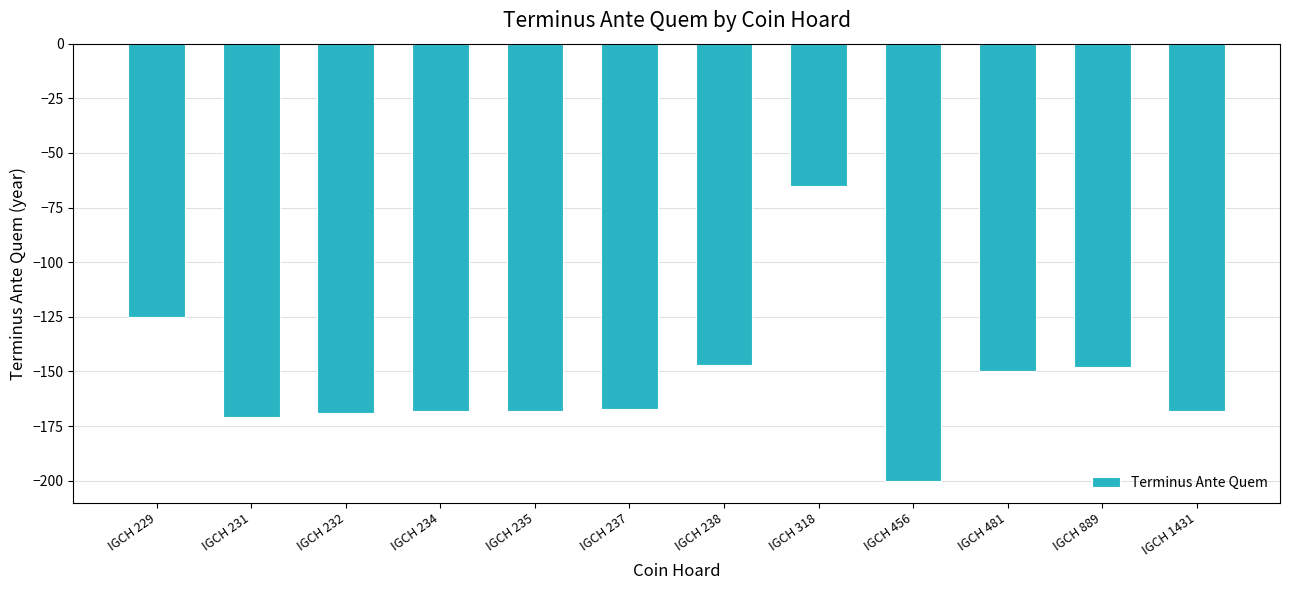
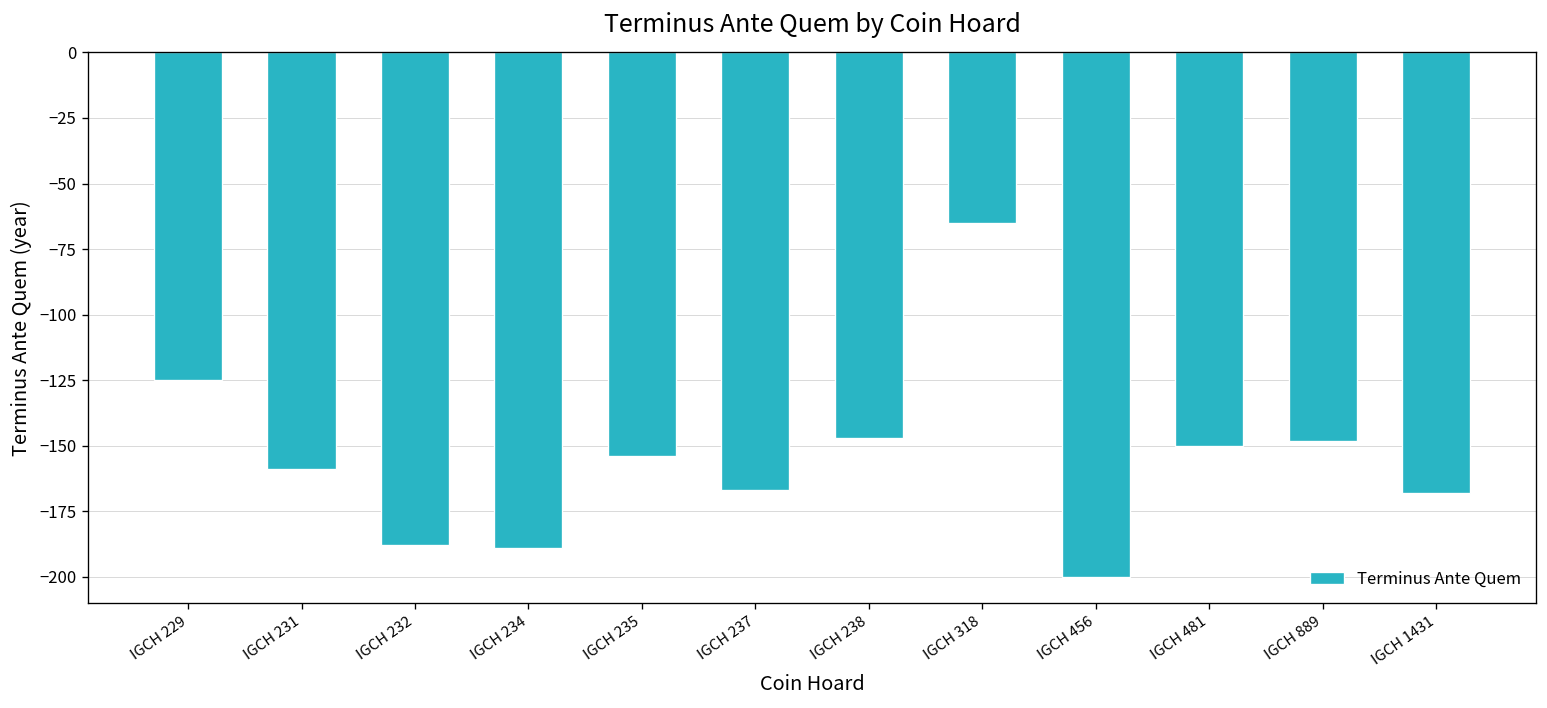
IGCH 231: -171 -> -159
IGCH 232: -169 -> -188
IGCH 234: -168 -> -189
IGCH 235: -168 -> -154
